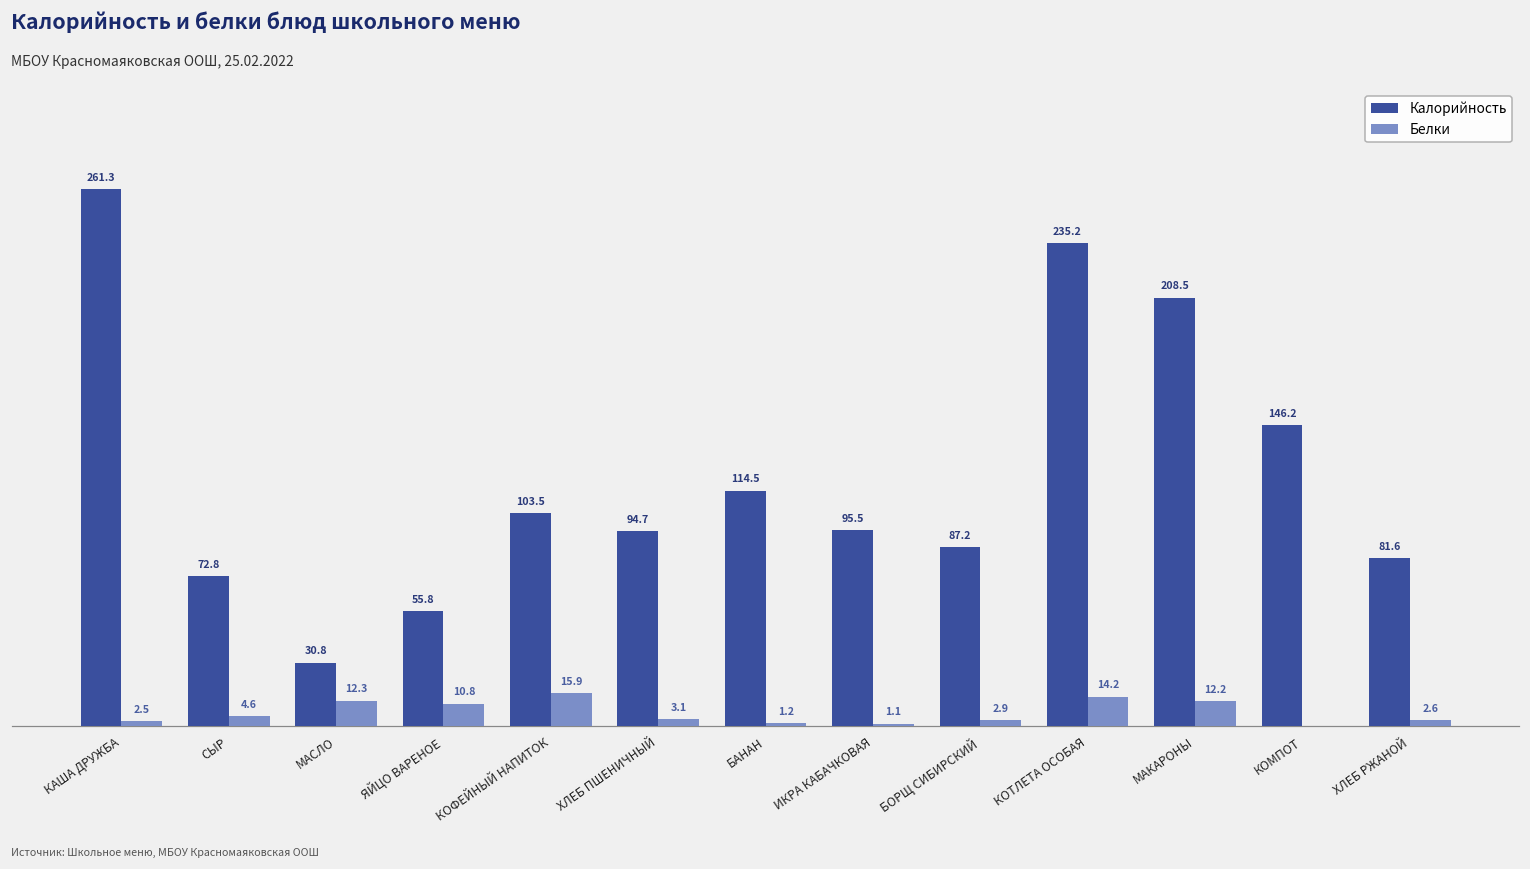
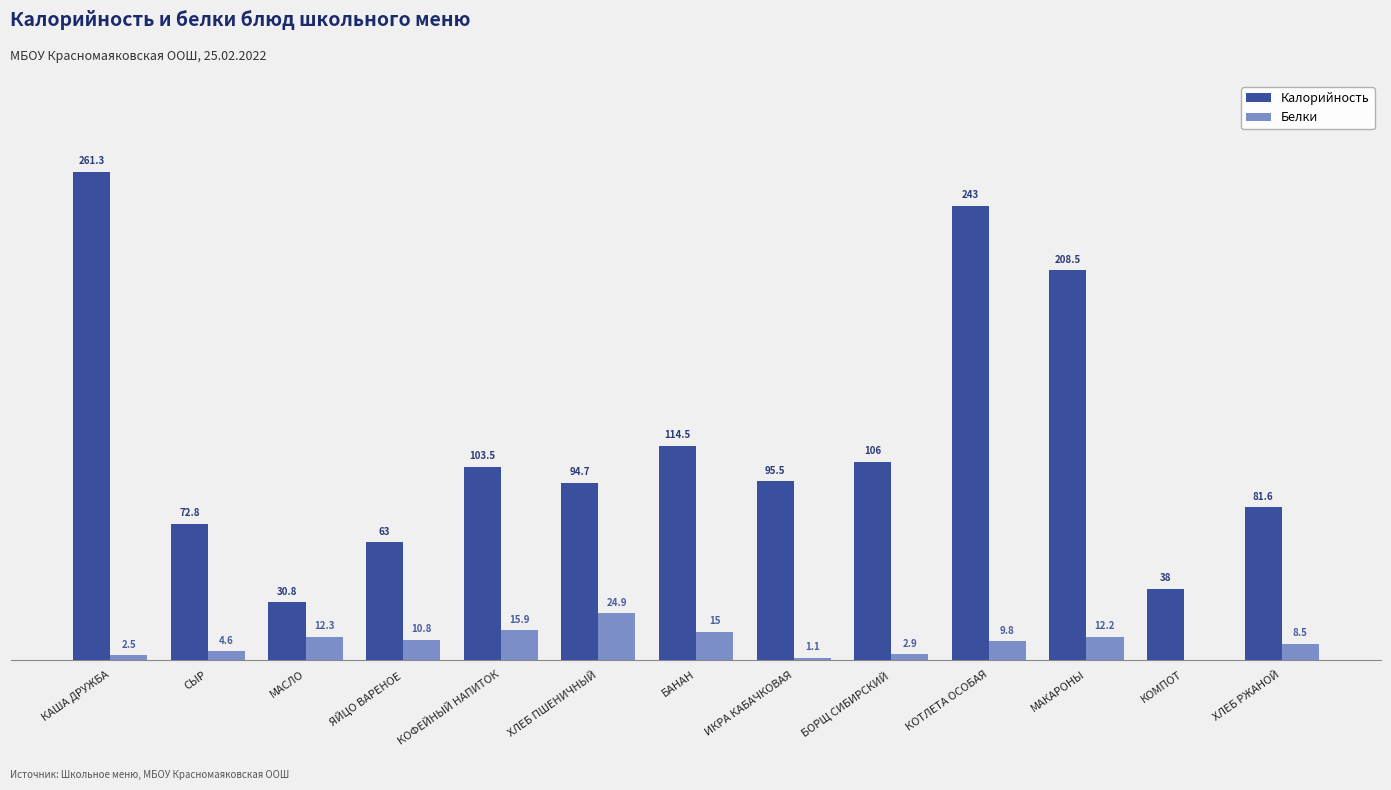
Калорийность, ЯЙЦО ВАРЕНОЕ: 55.8 -> 63
Белки, ХЛЕБ ПШЕНИЧНЫЙ: 3.1 -> 24.9
Белки, БАНАН: 1.2 -> 15
Калорийность, БОРЩ СИБИРСКИЙ: 87.2 -> 106
Калорийность, КОТЛЕТА ОСОБАЯ: 235.2 -> 243
Белки, КОТЛЕТА ОСОБАЯ: 14.2 -> 9.8
Калорийность, КОМПОТ: 146.2 -> 38
Белки, ХЛЕБ РЖАНОЙ: 2.6 -> 8.5
